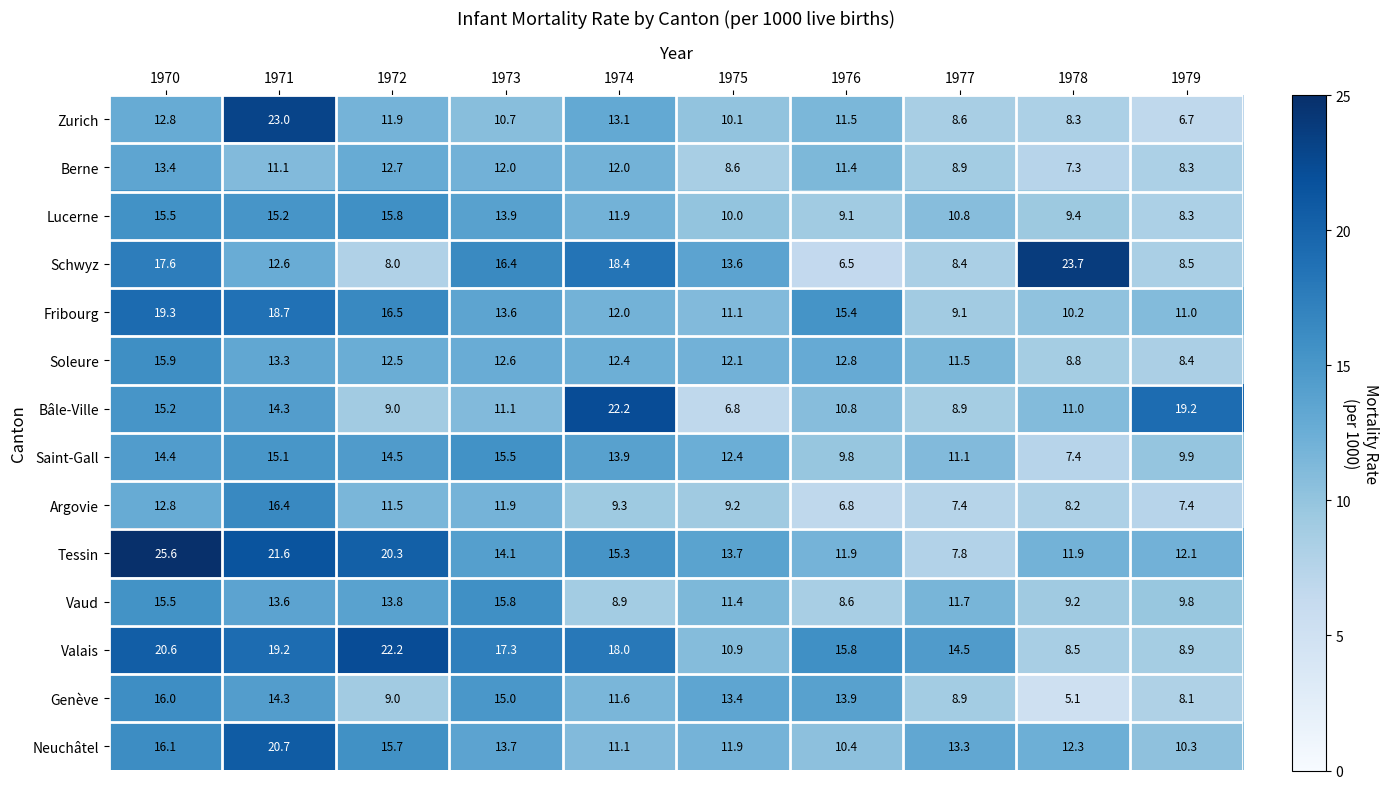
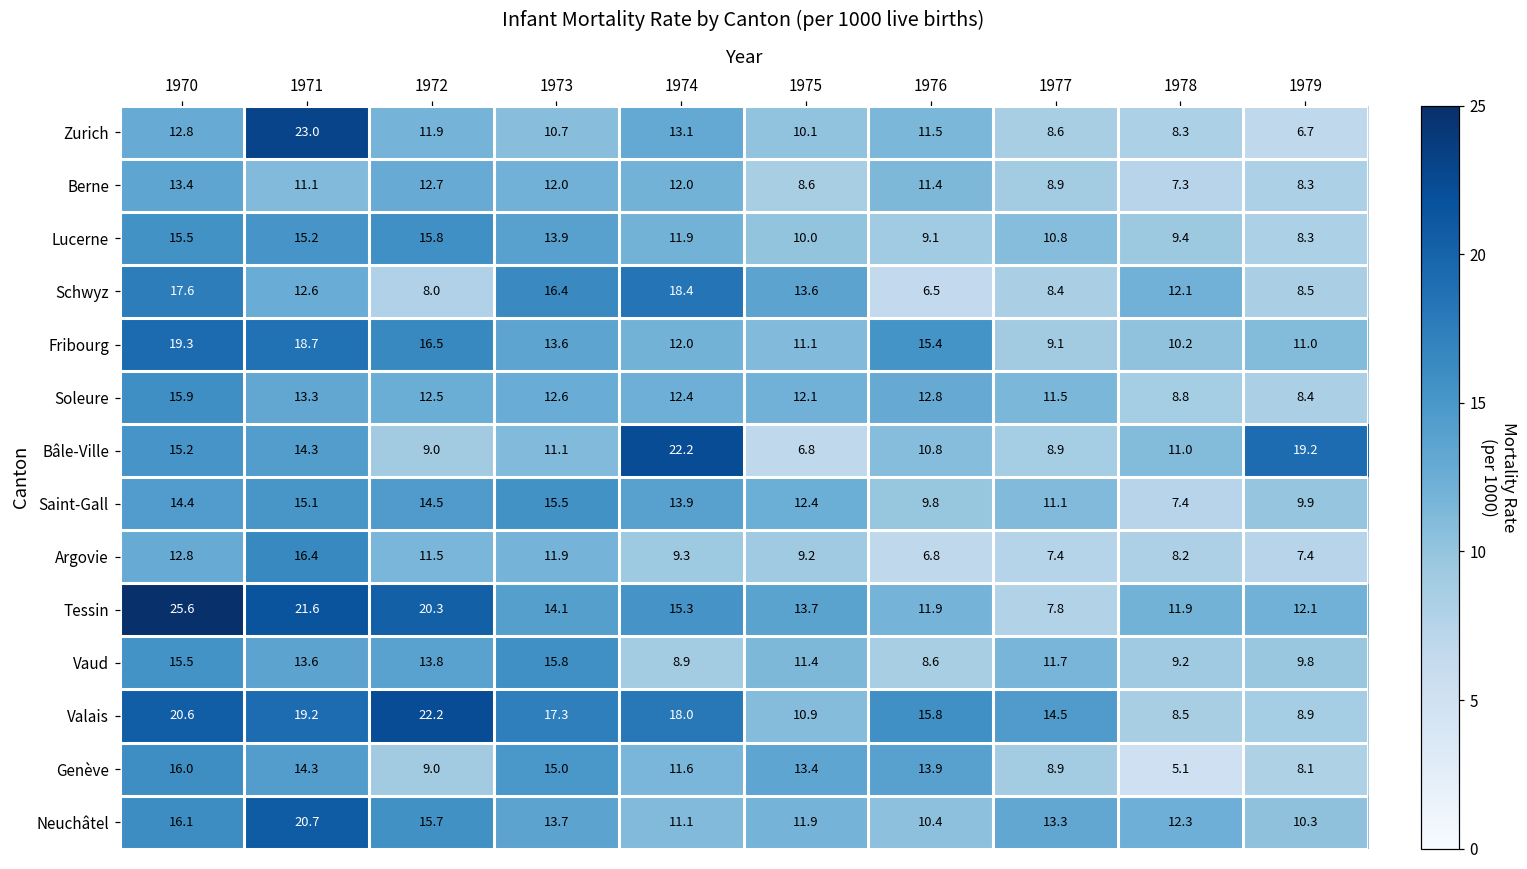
Schwyz, 1978: 23.7 -> 12.1
